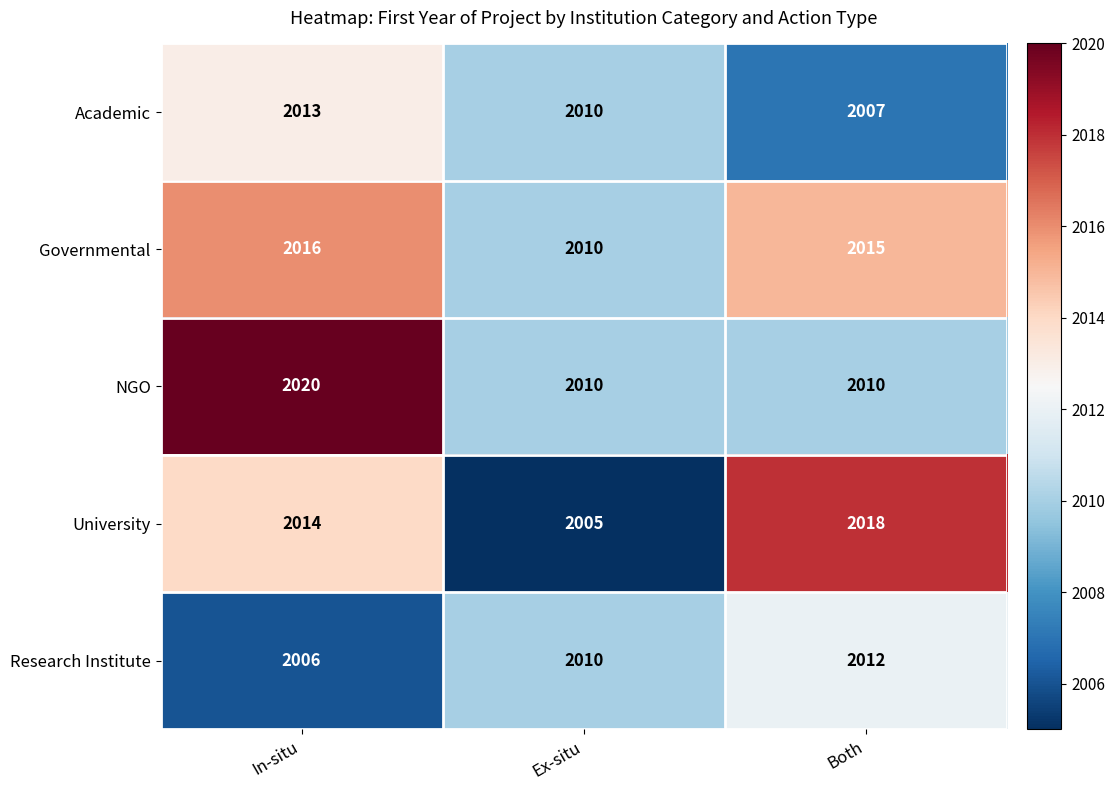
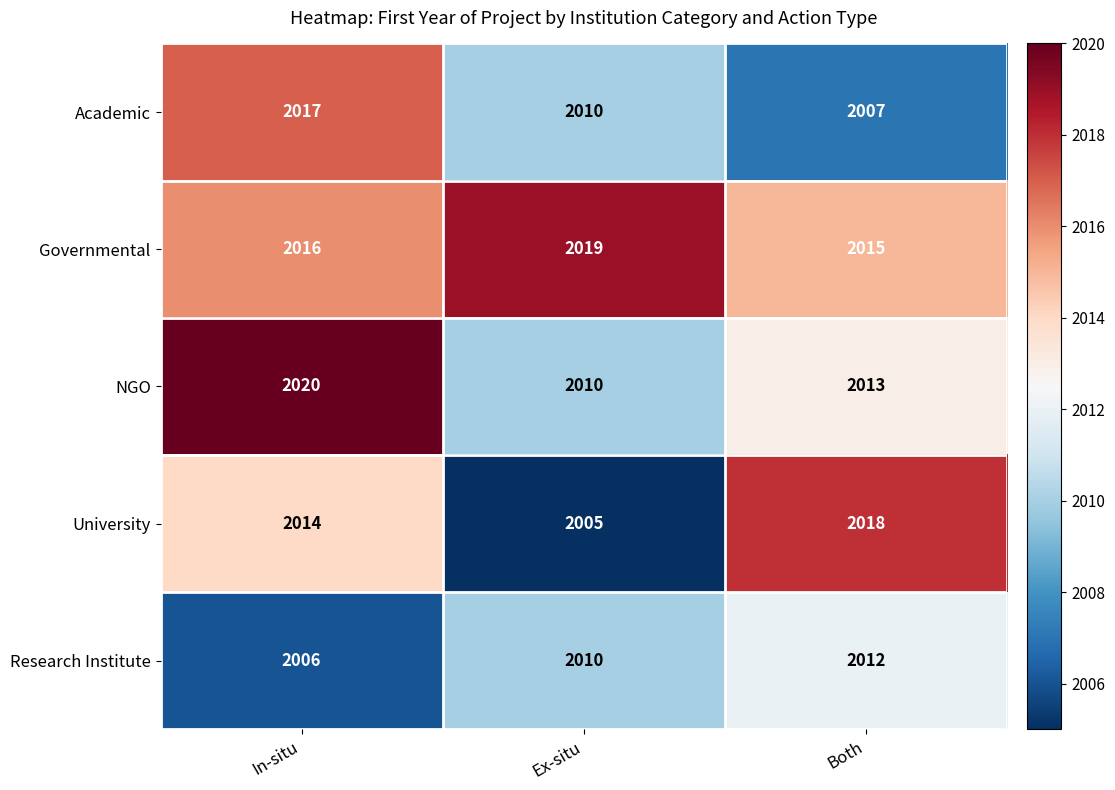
Academic, In-situ: 2013 -> 2017
Governmental, Ex-situ: 2010 -> 2019
NGO, Both: 2010 -> 2013
